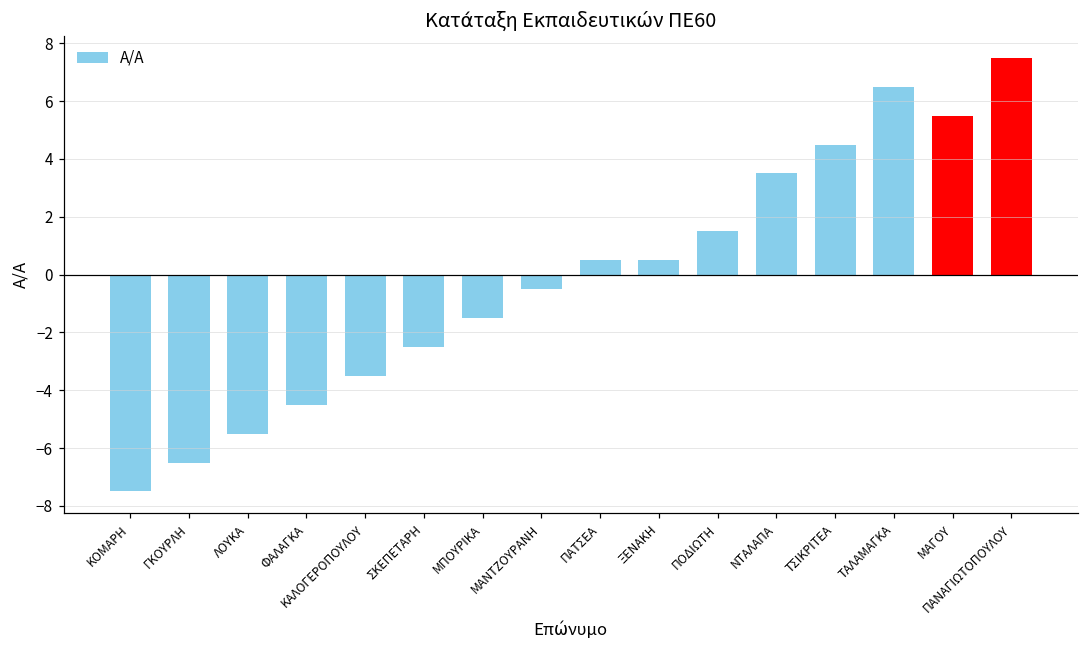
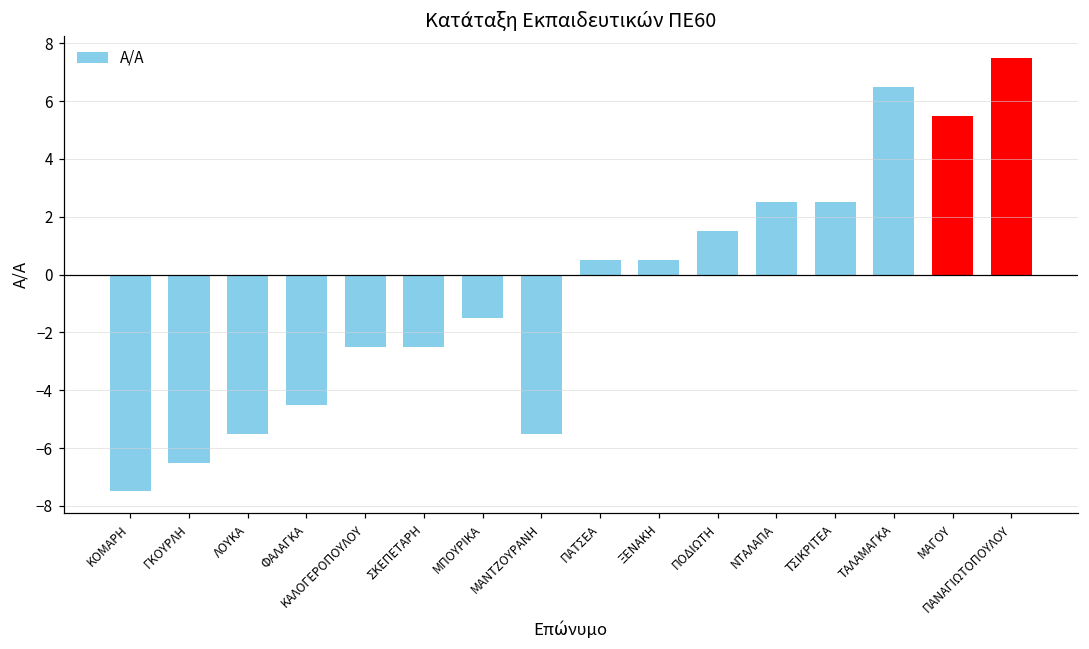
ΚΑΛΟΓΕΡΟΠΟΥΛΟΥ: -3.5 -> -2.5
ΜΑΝΤΖΟΥΡΑΝΗ: -0.5 -> -5.5
ΝΤΑΛΑΠΑ: 3.5 -> 2.5
ΤΣΙΚΡΙΤΕΑ: 4.5 -> 2.5
